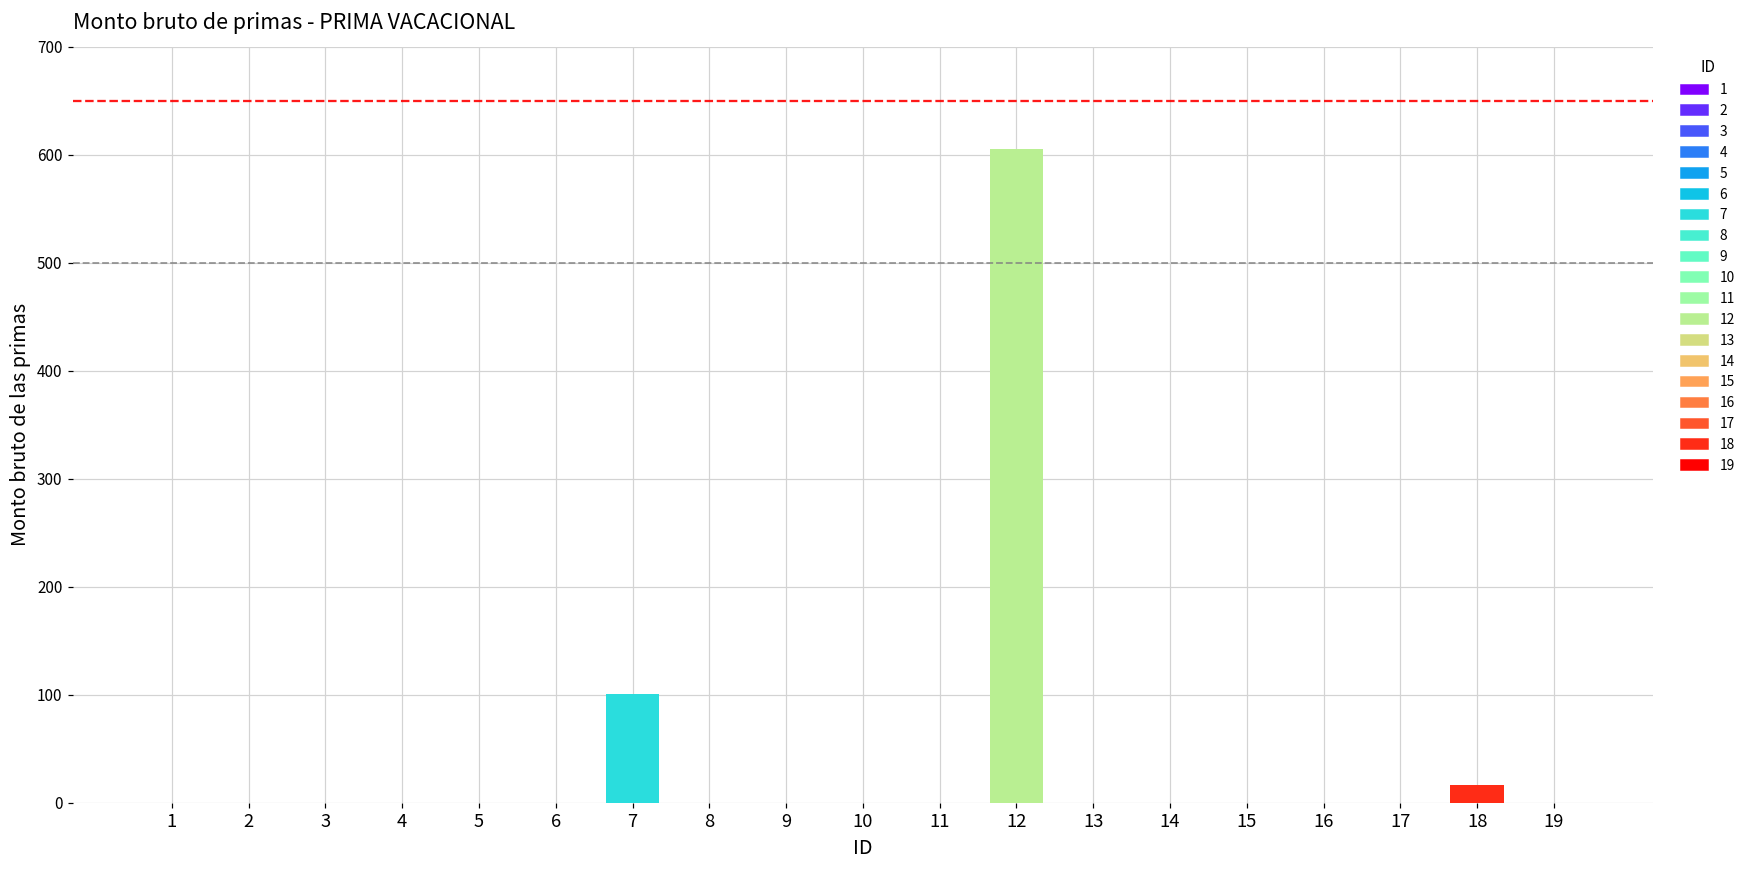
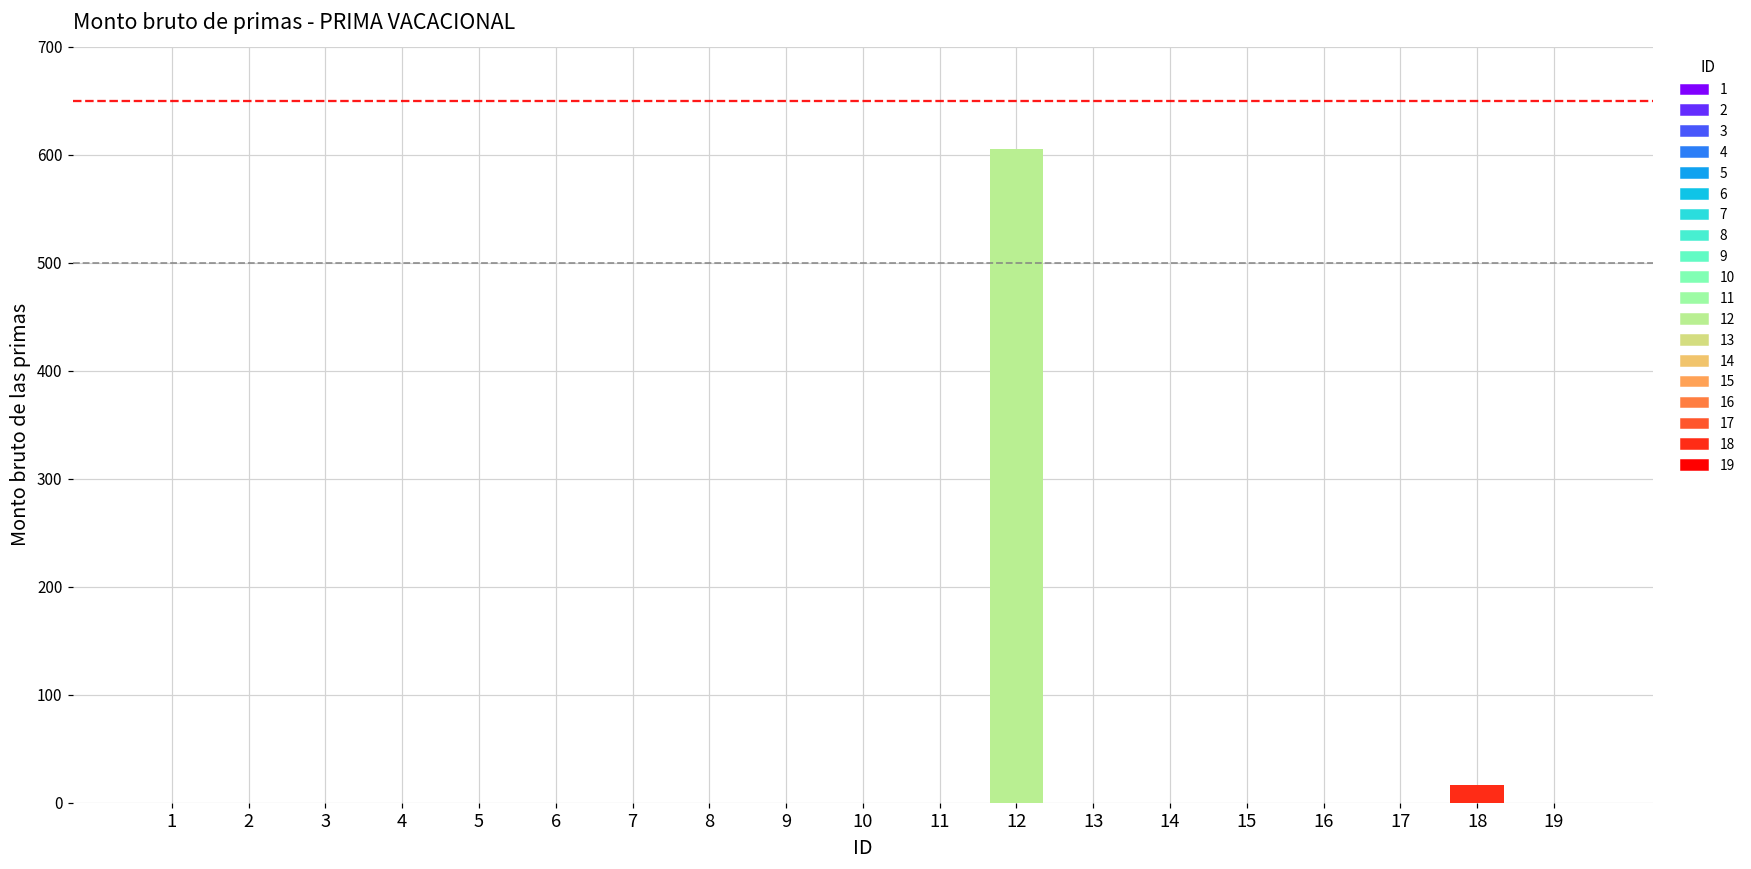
7: 100 -> 0
